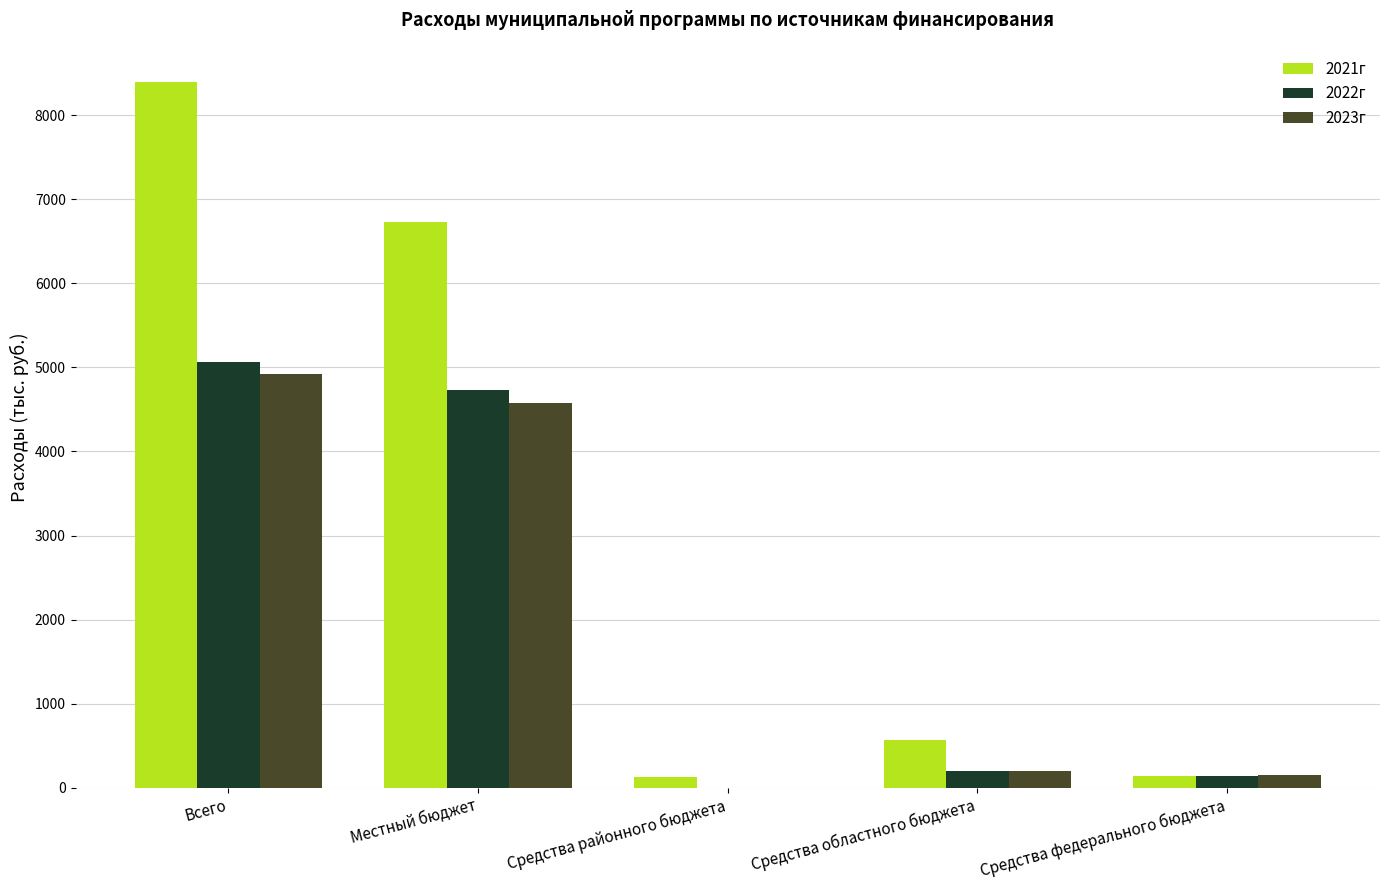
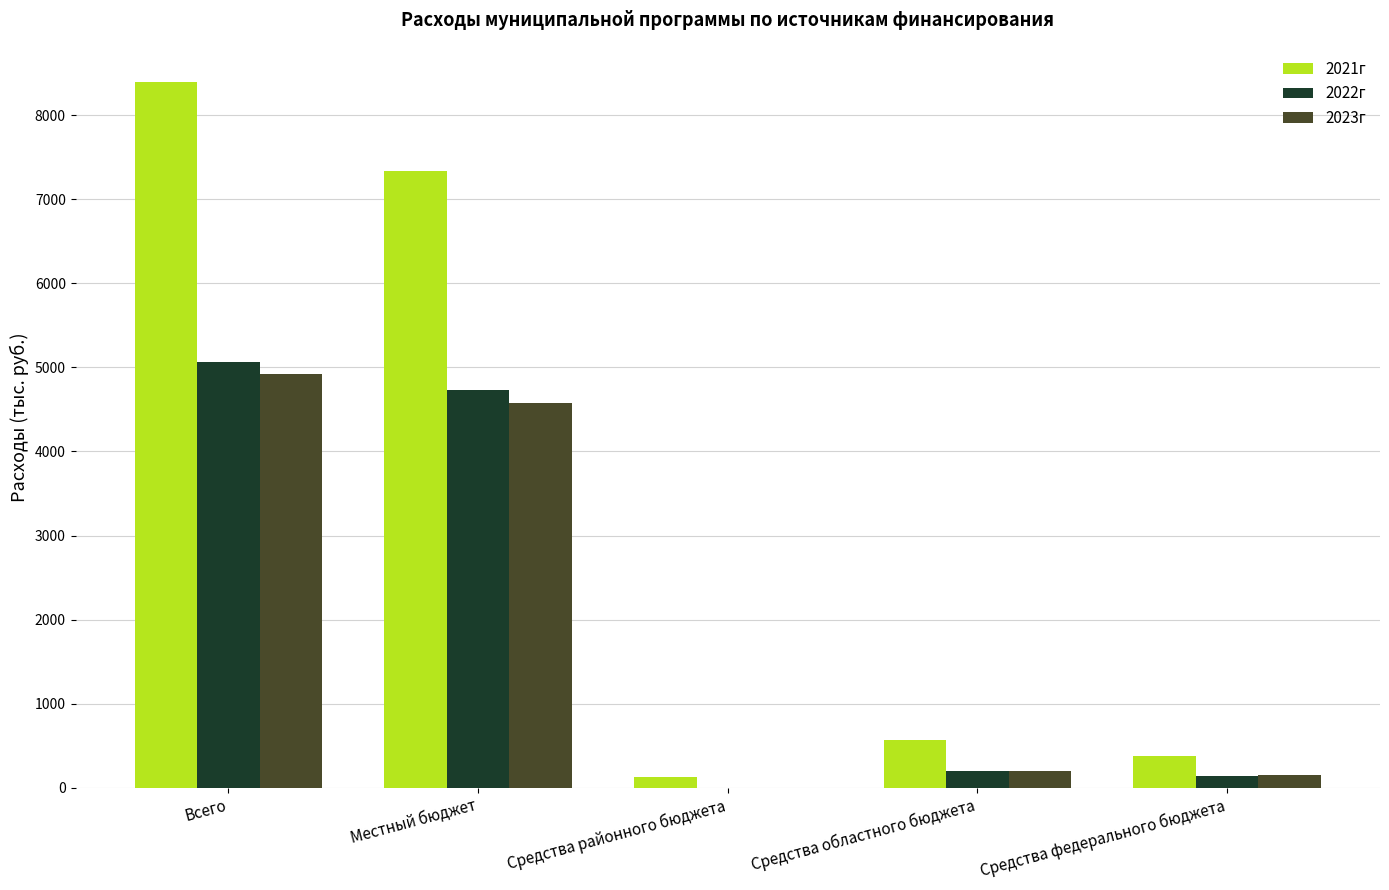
2021г, Местный бюджет: 6700 -> 7300
2021г, Средства федерального бюджета: 100 -> 400
